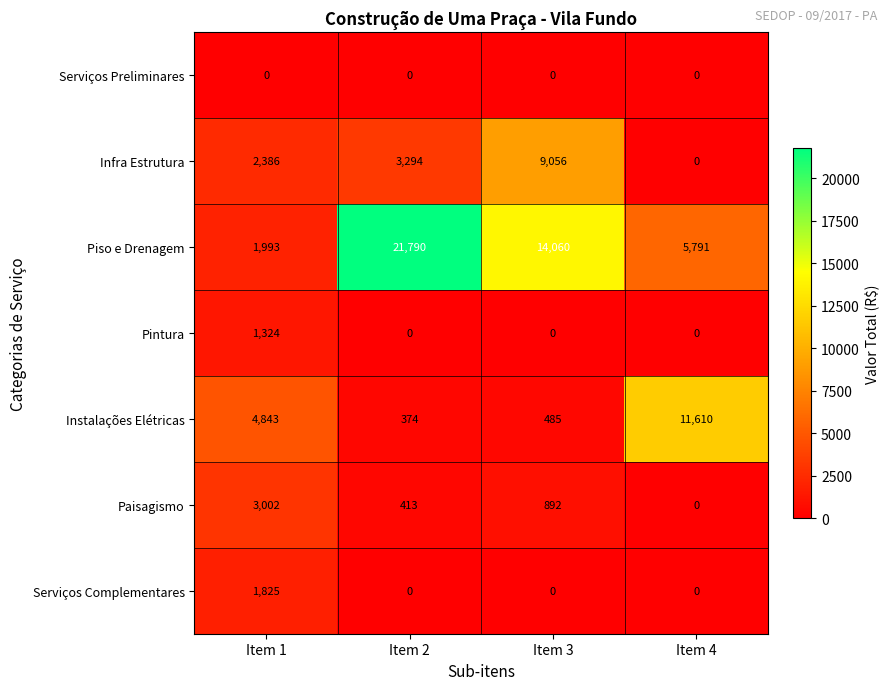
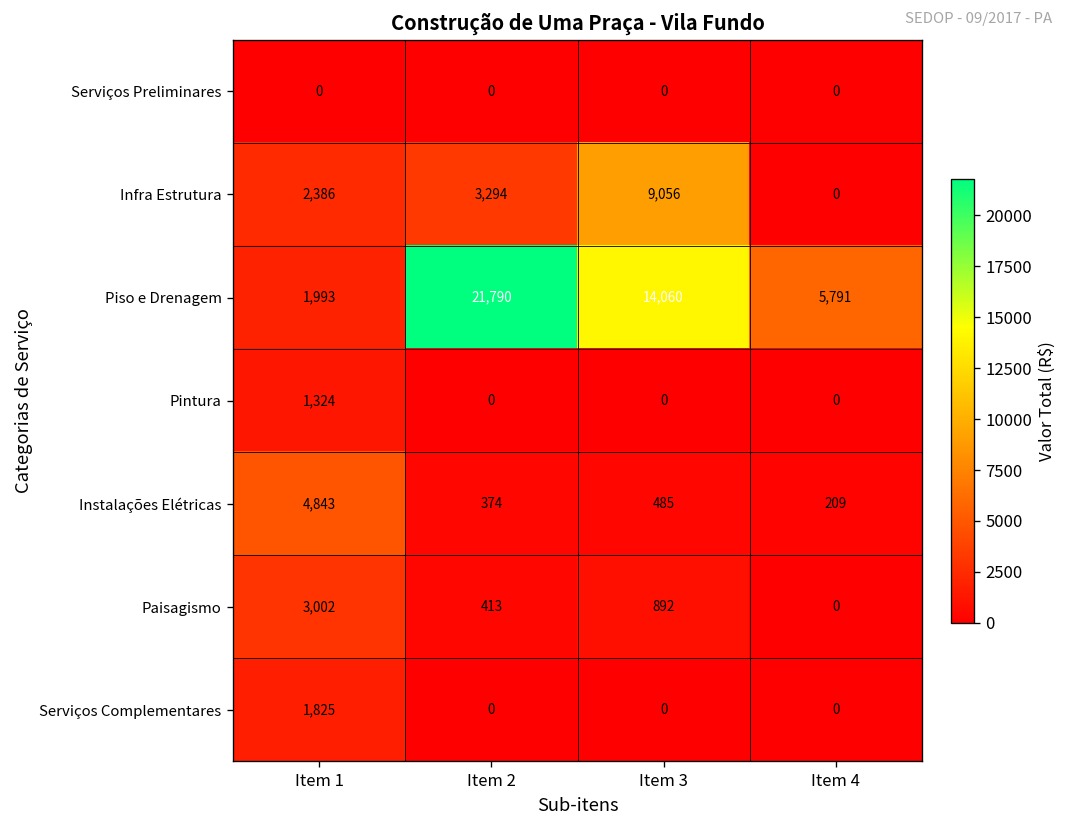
Instalações Elétricas, Item 4: 11,610 -> 209
